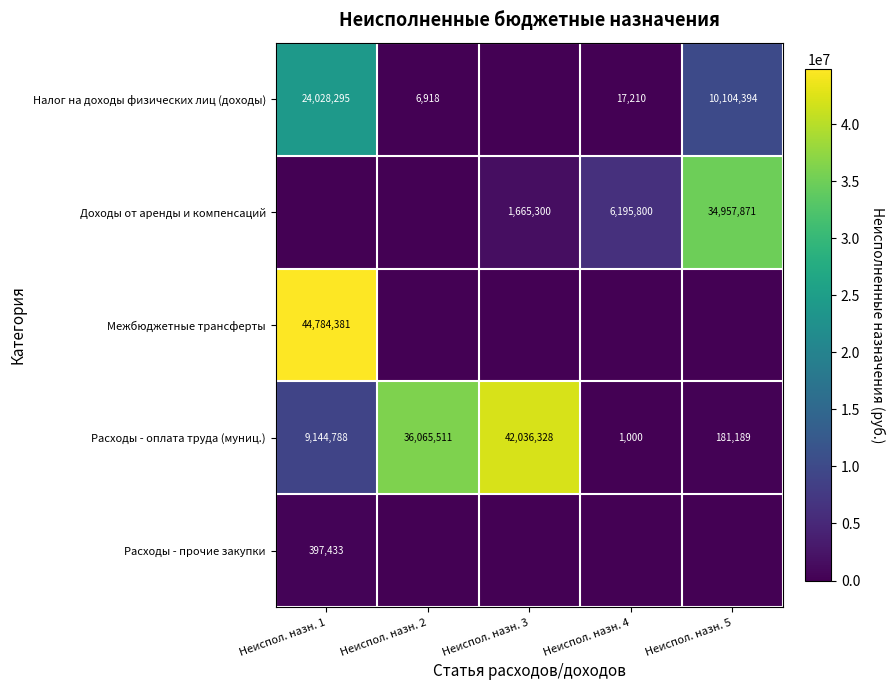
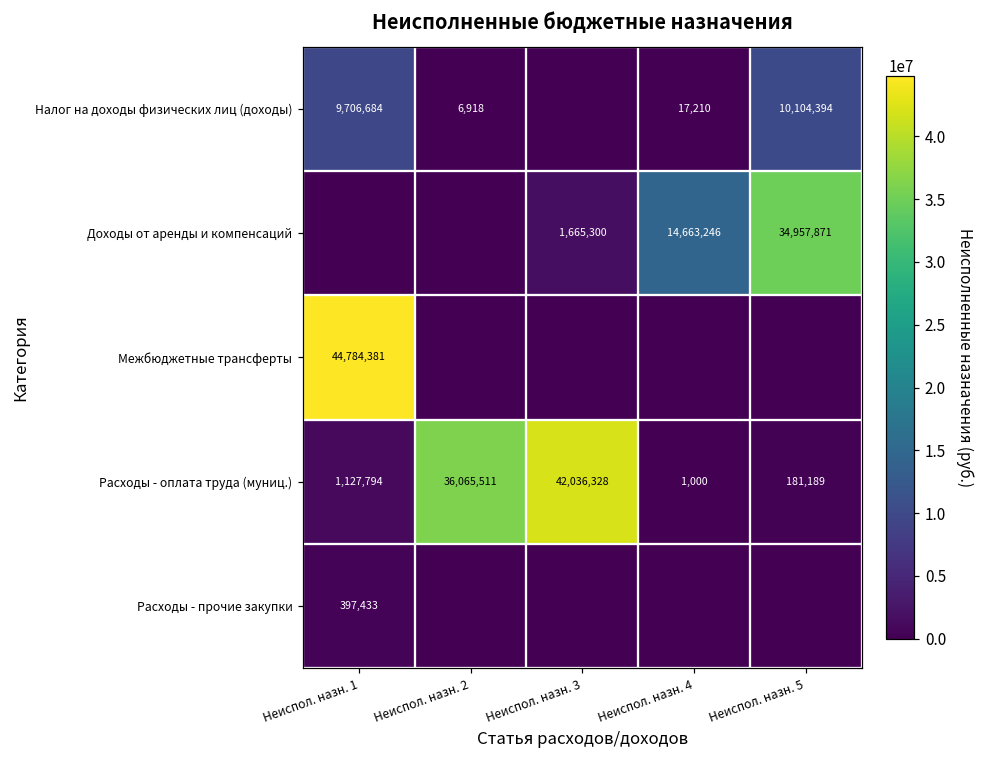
Налог на доходы физических лиц (доходы), Неиспол. назн. 1: 24,028,295 -> 9,706,684
Доходы от аренды и компенсаций, Неиспол. назн. 4: 6,195,800 -> 14,663,246
Расходы - оплата труда (муниц.), Неиспол. назн. 1: 9,144,788 -> 1,127,794
